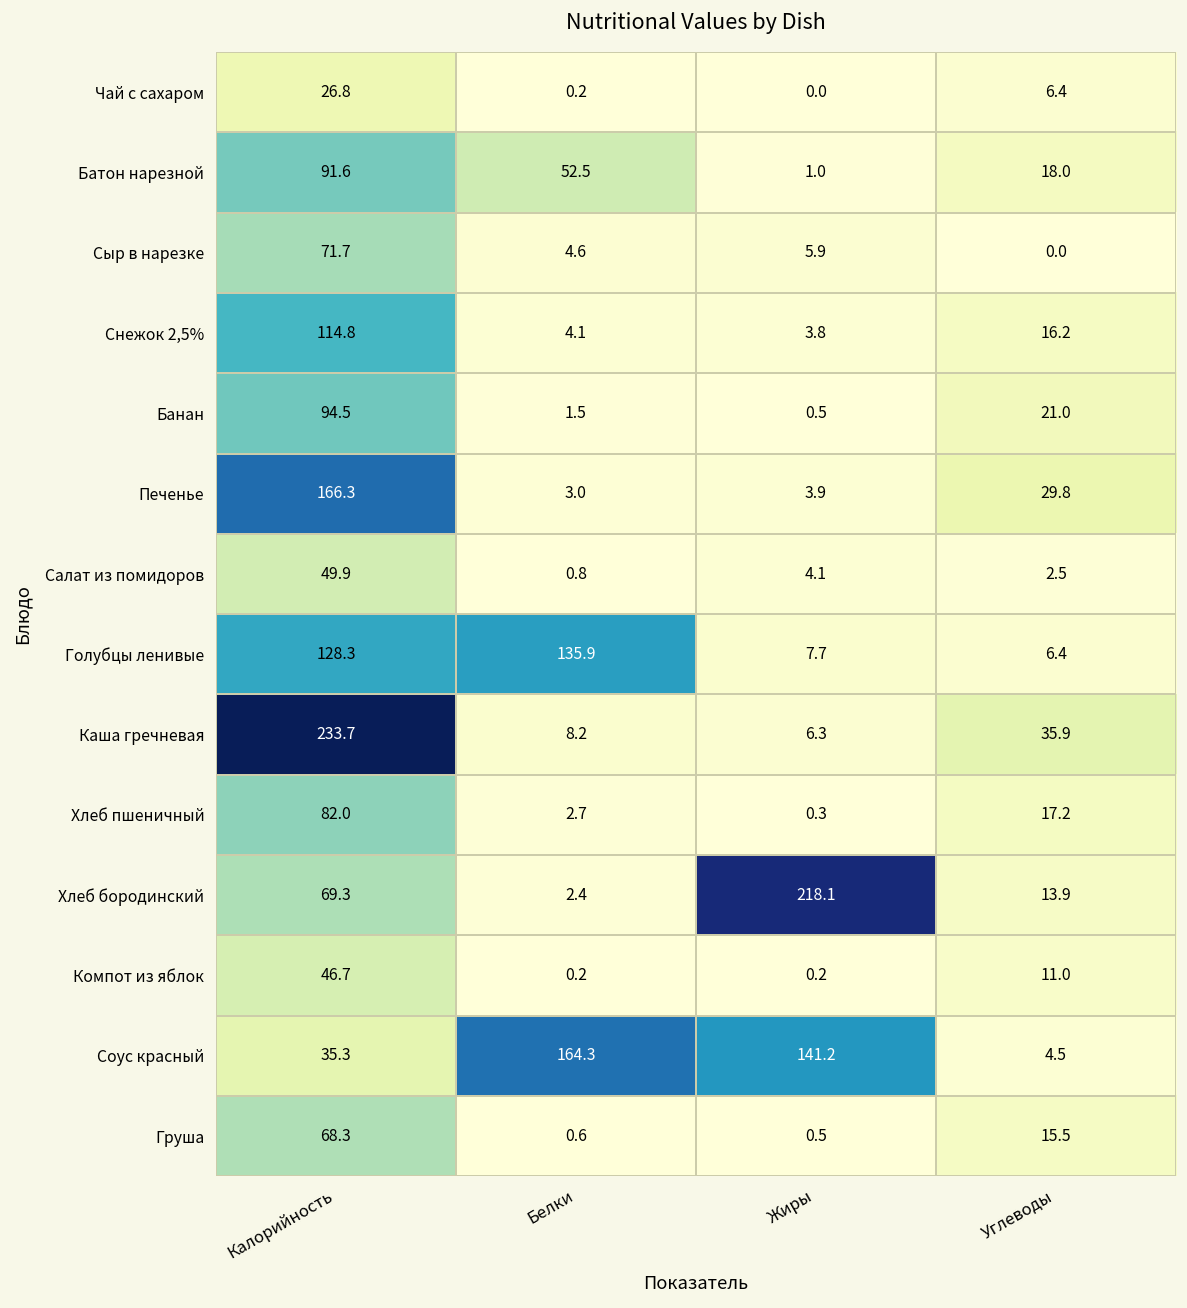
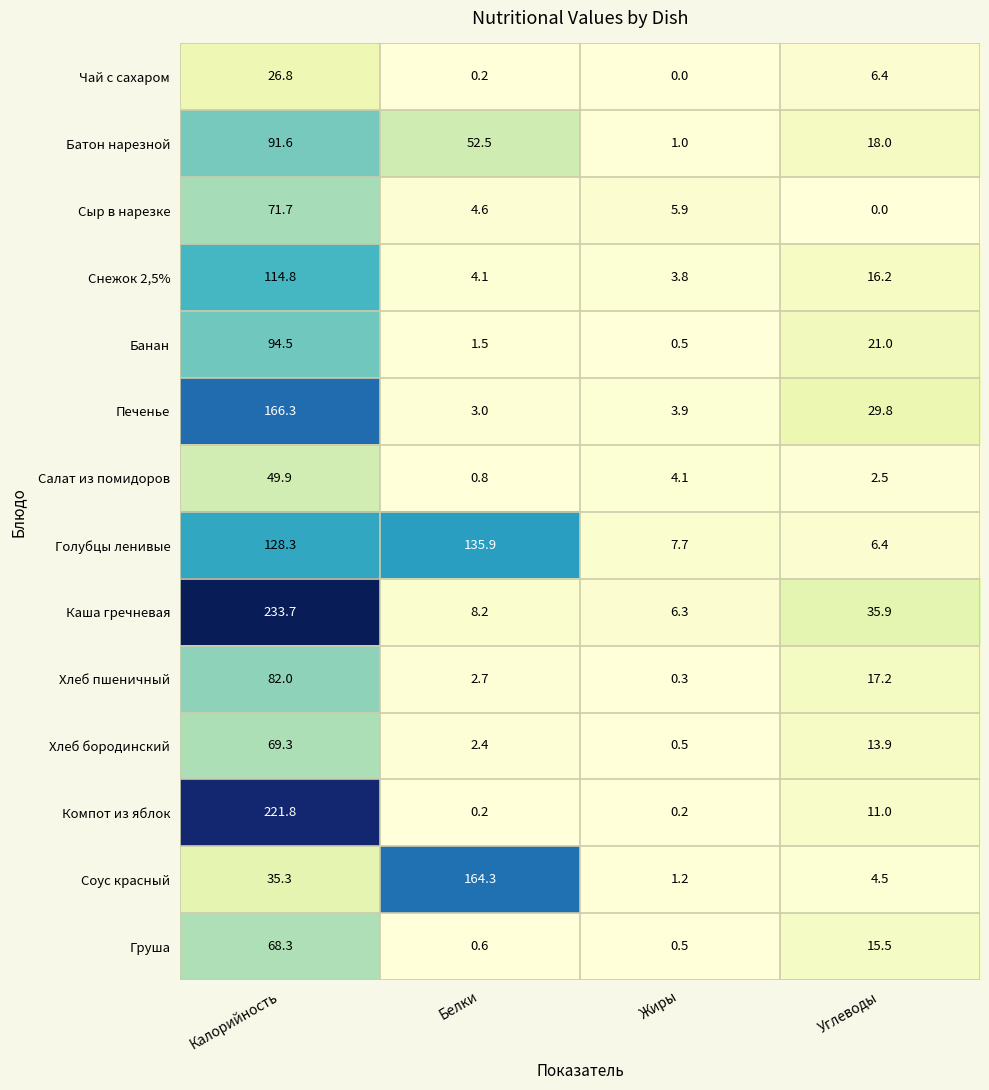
Хлеб бородинский, Жиры: 218.1 -> 0.5
Компот из яблок, Калорийность: 46.7 -> 221.8
Соус красный, Жиры: 141.2 -> 1.2
